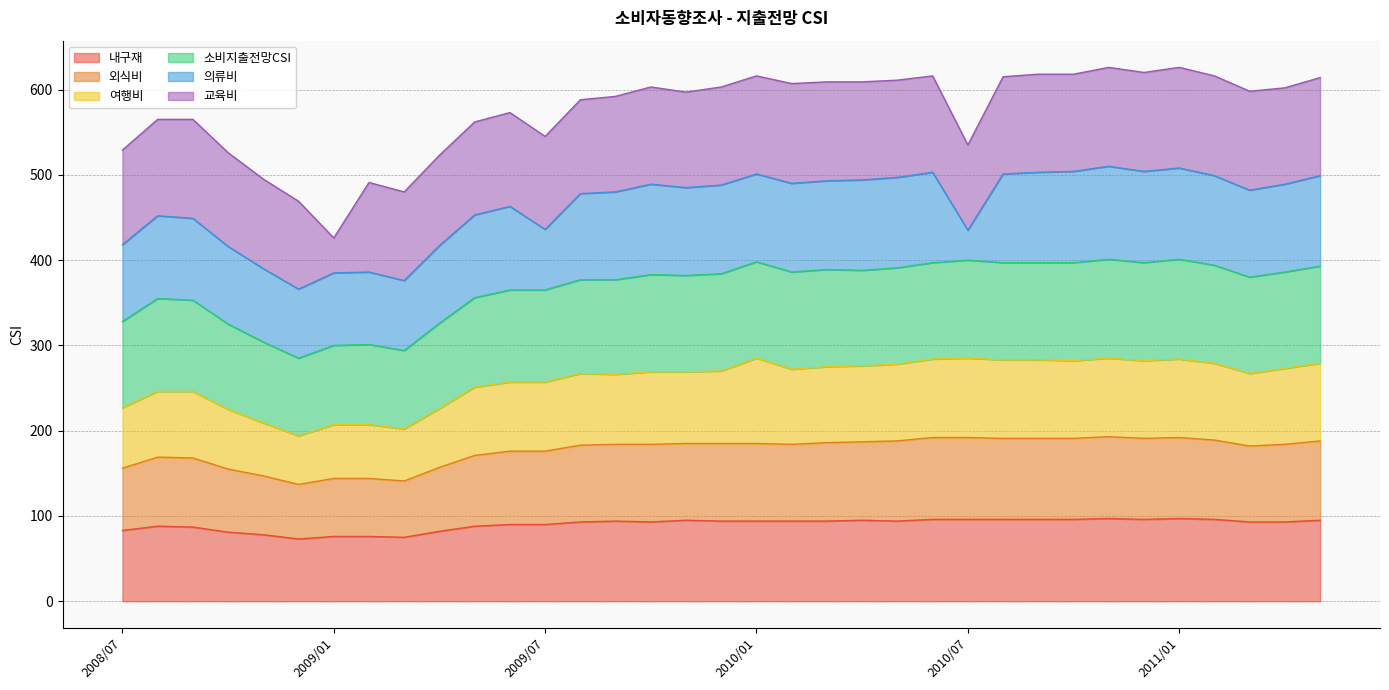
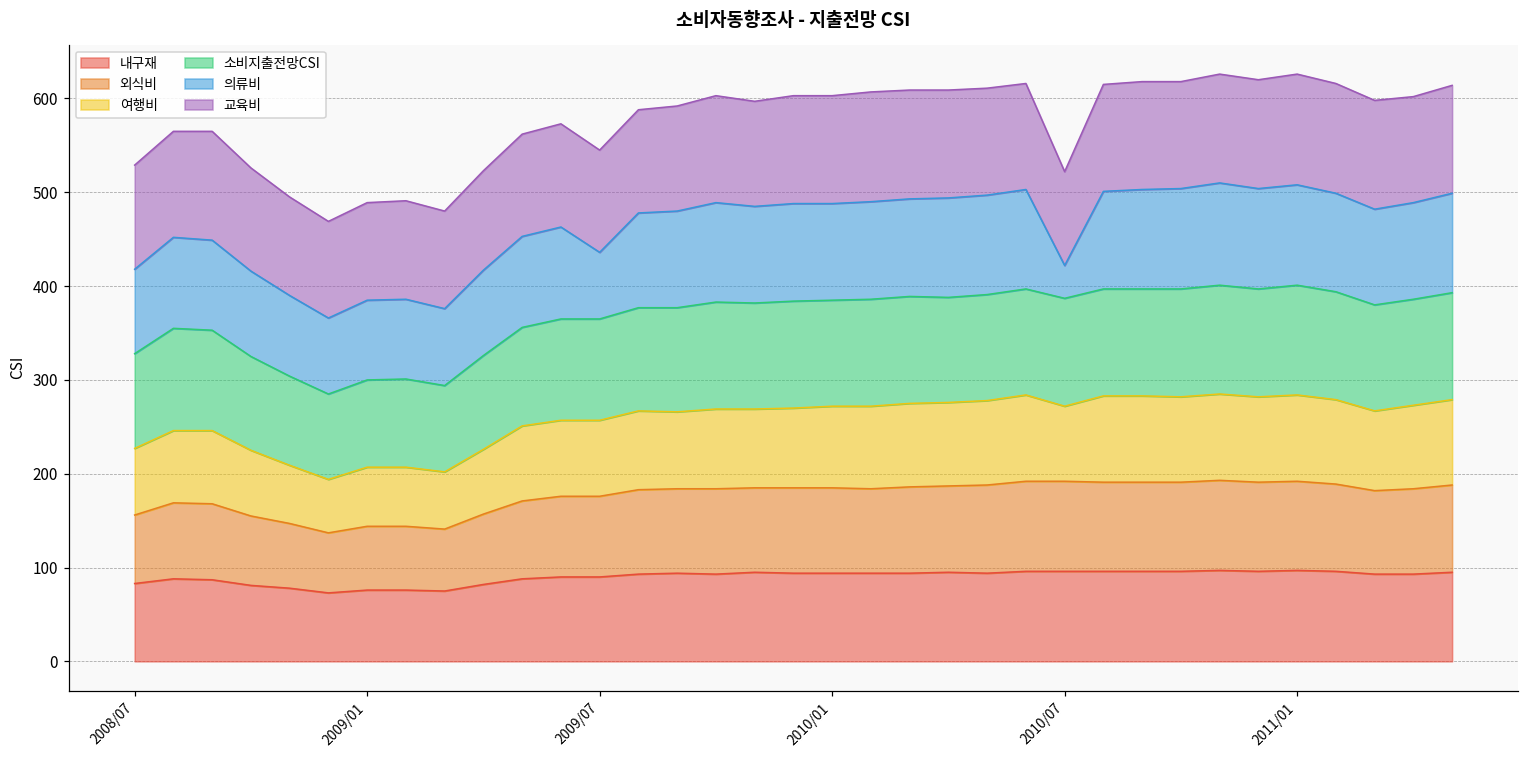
교육비, 2009/01: 40 -> 100
여행비, 2010/01: 100 -> 90
여행비, 2010/07: 90 -> 80
